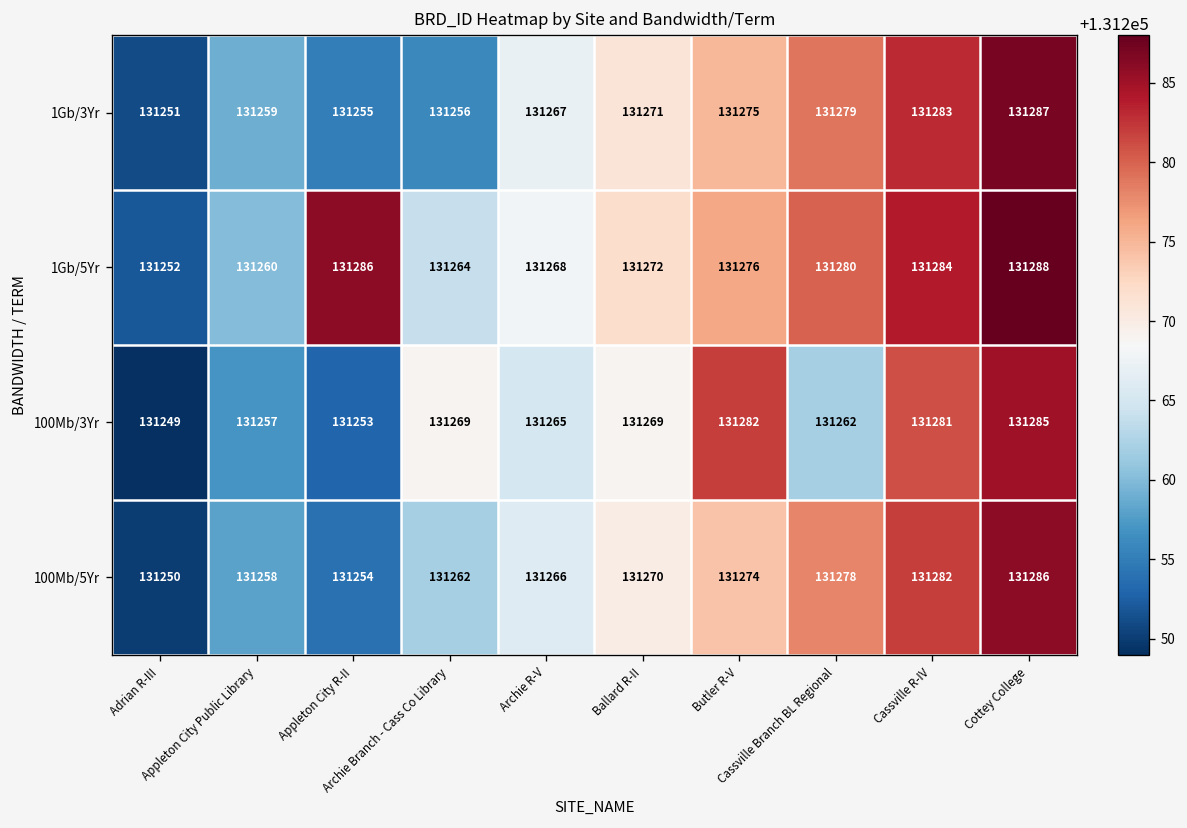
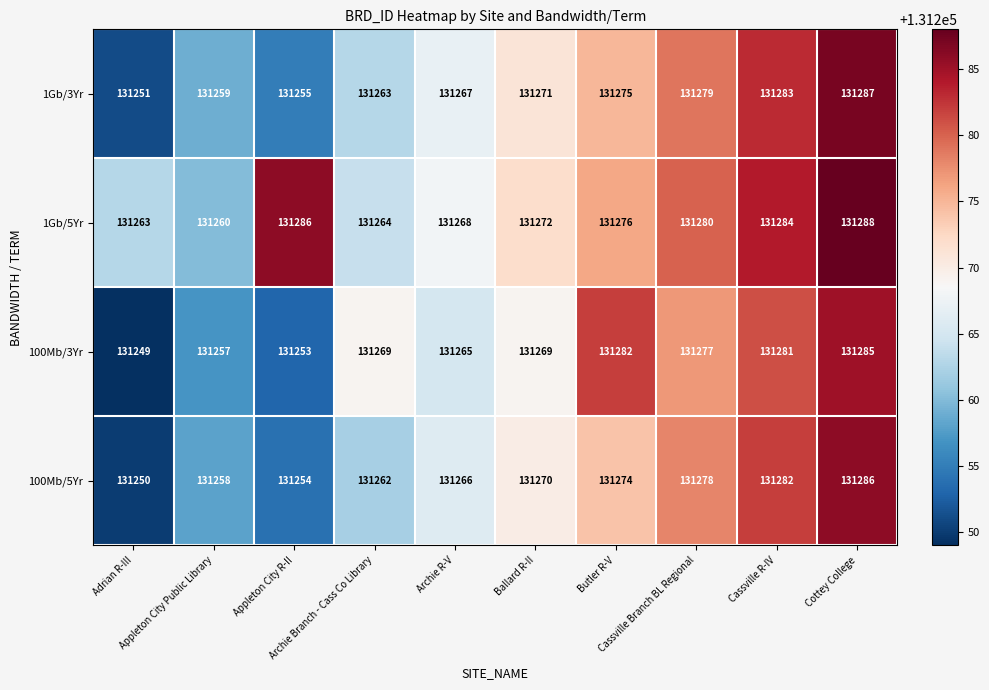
1Gb/3Yr, Archie Branch - Cass Co Library: 131256 -> 131263
1Gb/5Yr, Adrian R-III: 131252 -> 131263
100Mb/3Yr, Cassville Branch BL Regional: 131262 -> 131277
